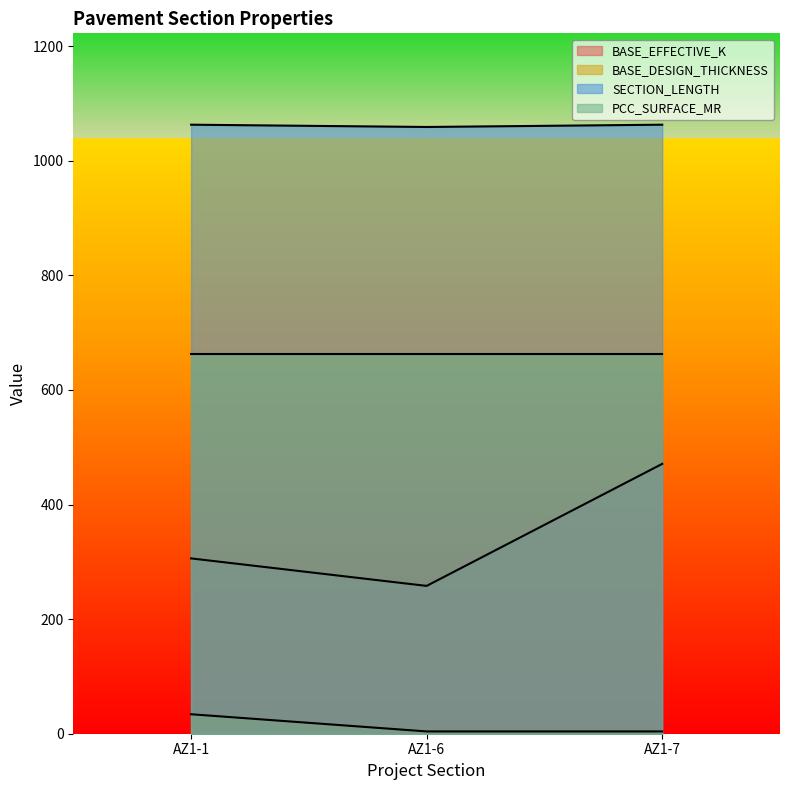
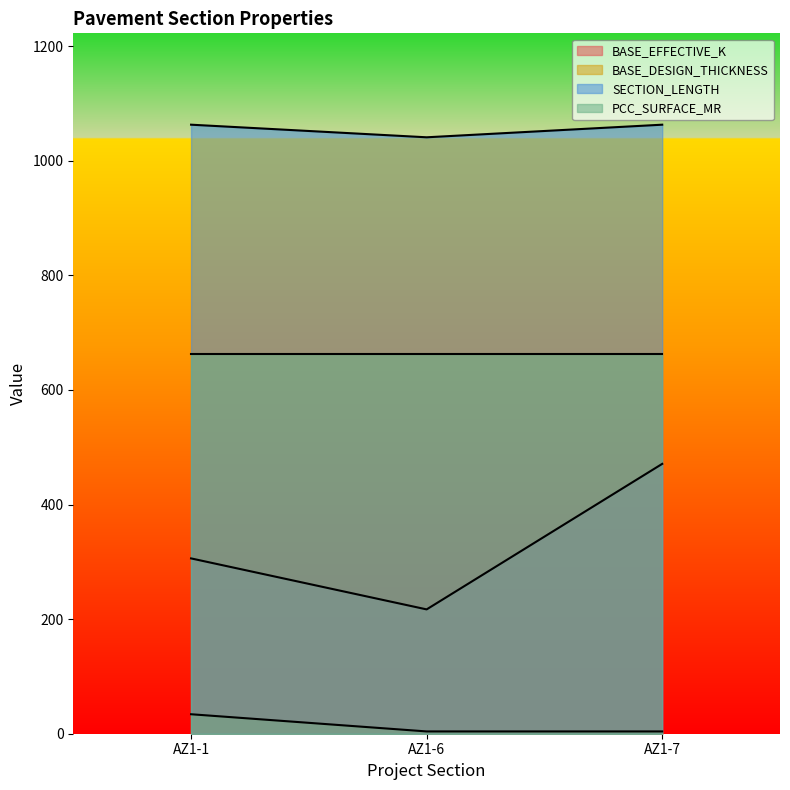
BASE_EFFECTIVE_K, AZ1-6: 260 -> 220
SECTION_LENGTH, AZ1-6: 1060 -> 1040
